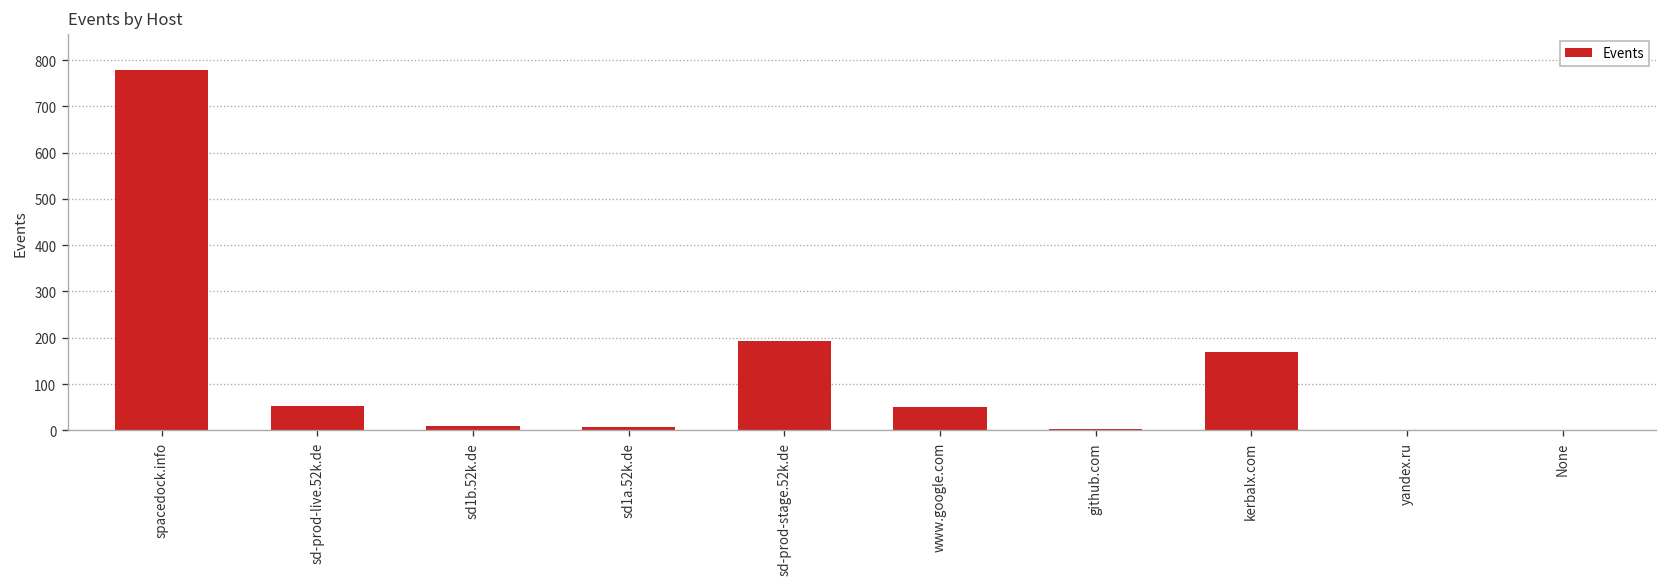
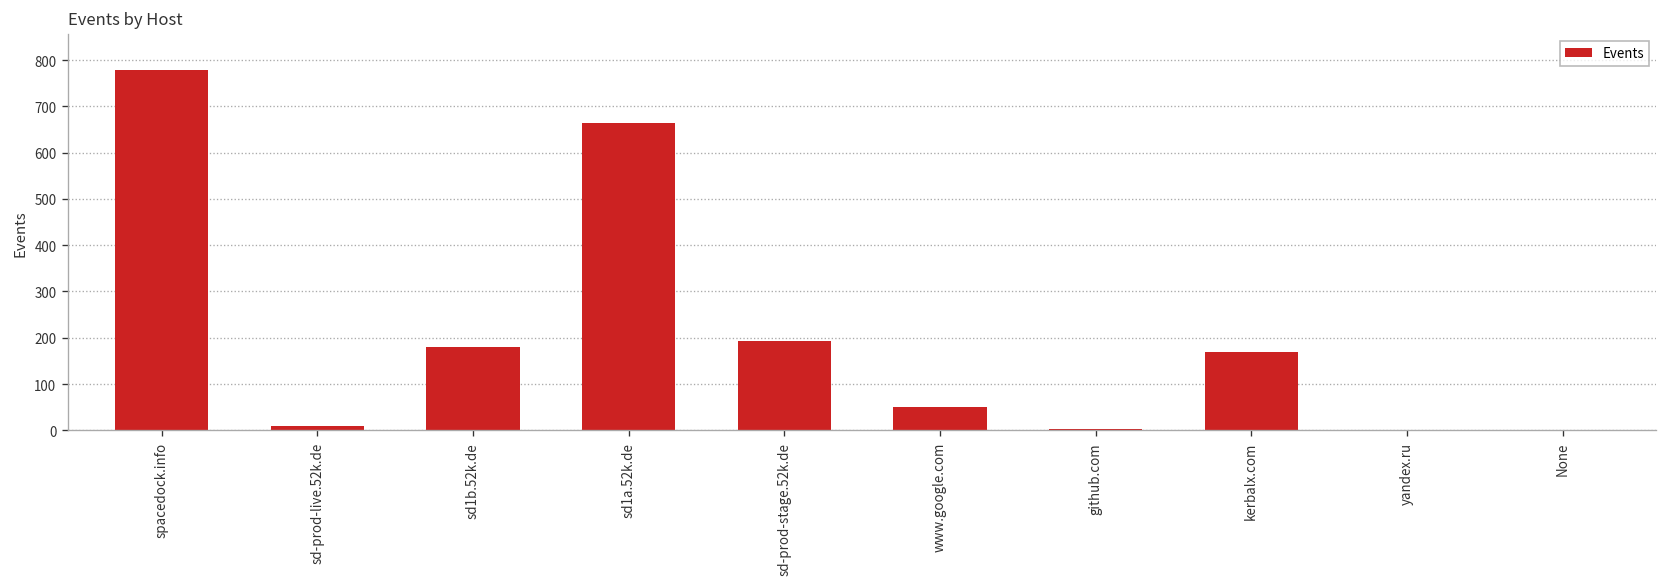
sd-prod-live.52k.de: 50 -> 10
sd1b.52k.de: 10 -> 180
sd1a.52k.de: 10 -> 660
